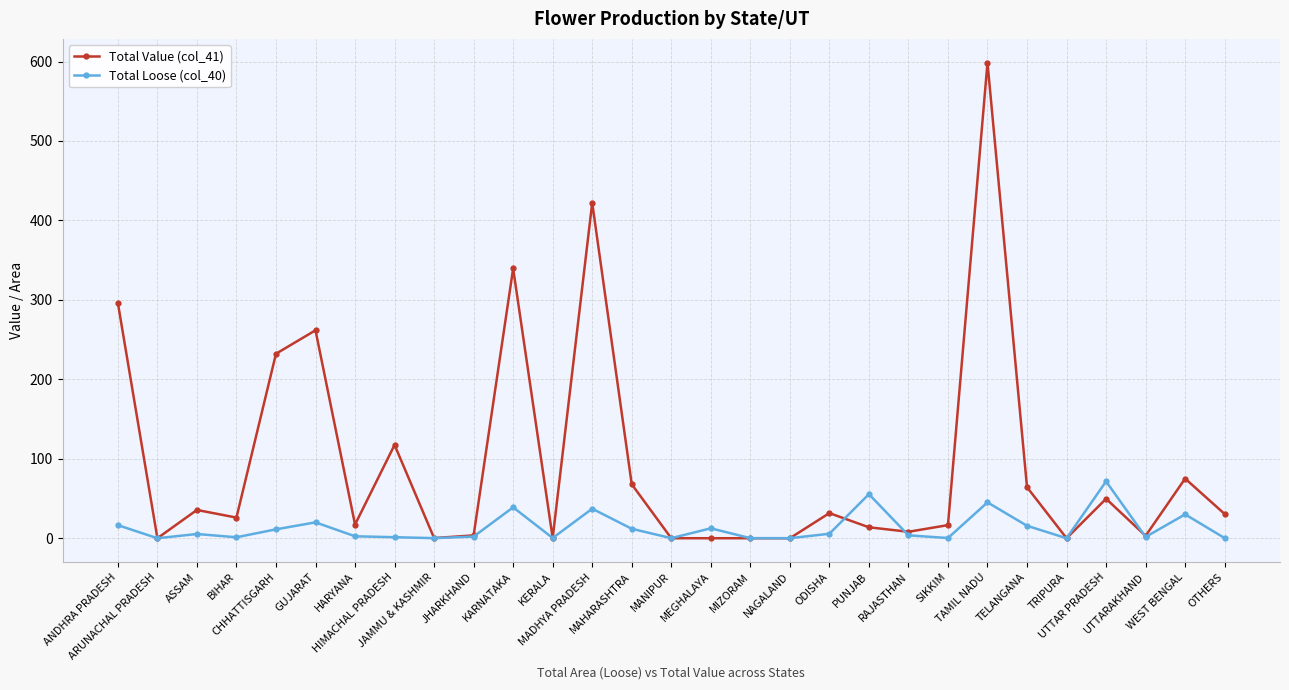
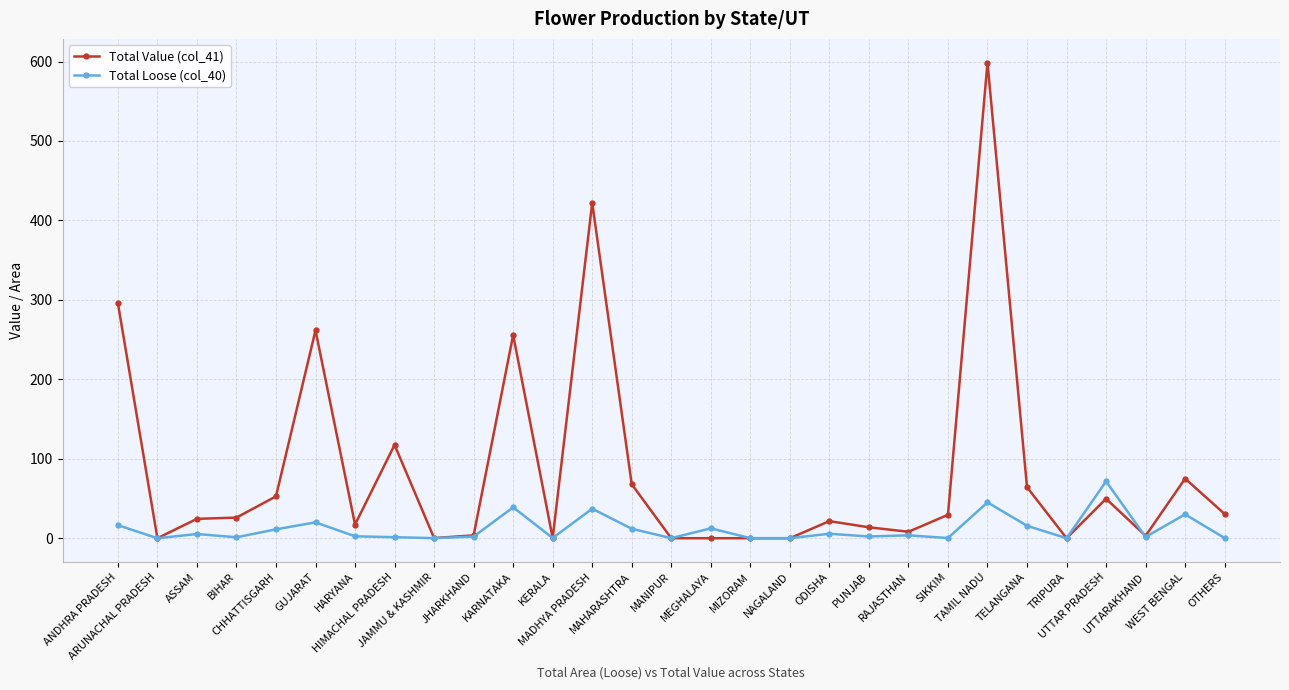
Total Value (col_41), ASSAM: 40 -> 20
Total Value (col_41), CHHATTISGARH: 230 -> 50
Total Value (col_41), KARNATAKA: 340 -> 260
Total Value (col_41), ODISHA: 30 -> 20
Total Loose (col_40), PUNJAB: 60 -> 0
Total Value (col_41), SIKKIM: 20 -> 30
